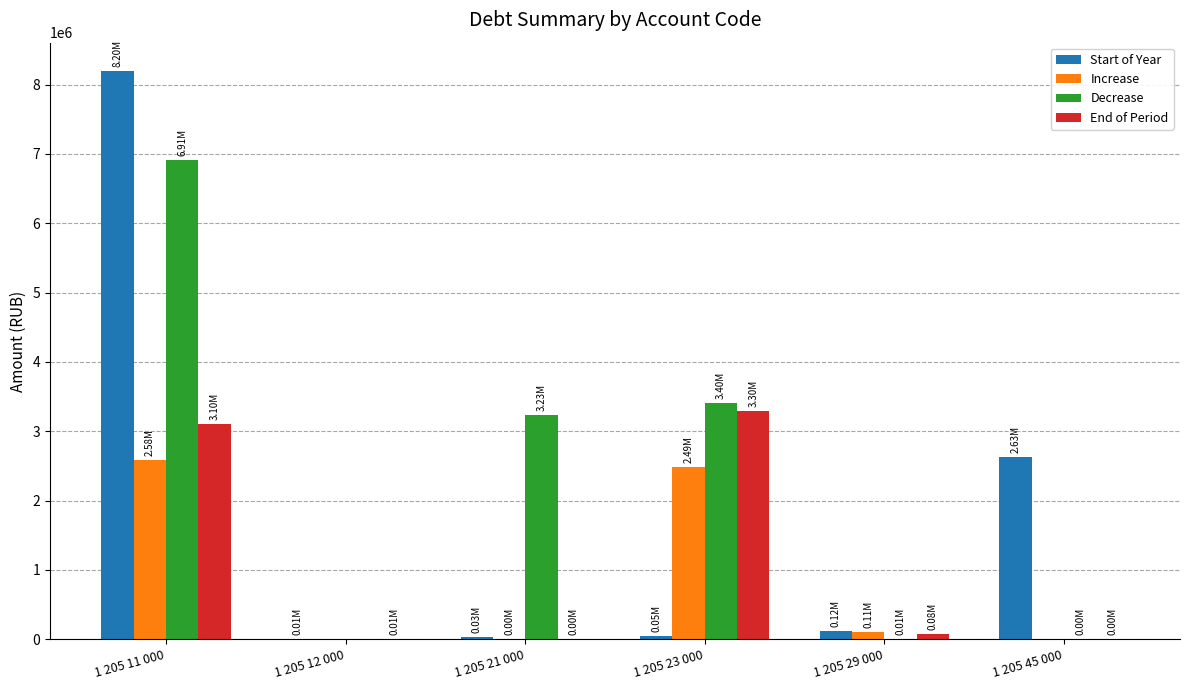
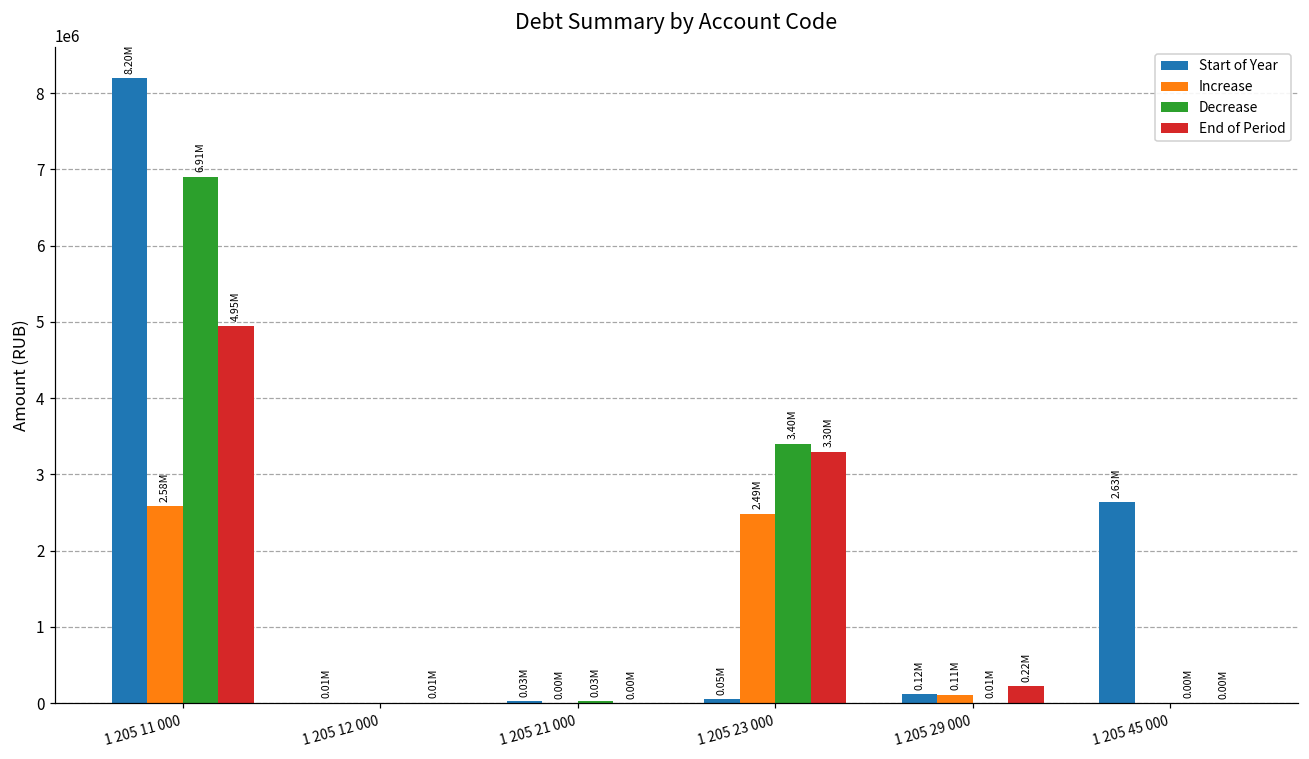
End of Period, 1 205 11 000: 3.10M -> 4.95M
Decrease, 1 205 21 000: 3.23M -> 0.03M
End of Period, 1 205 29 000: 0.08M -> 0.22M
